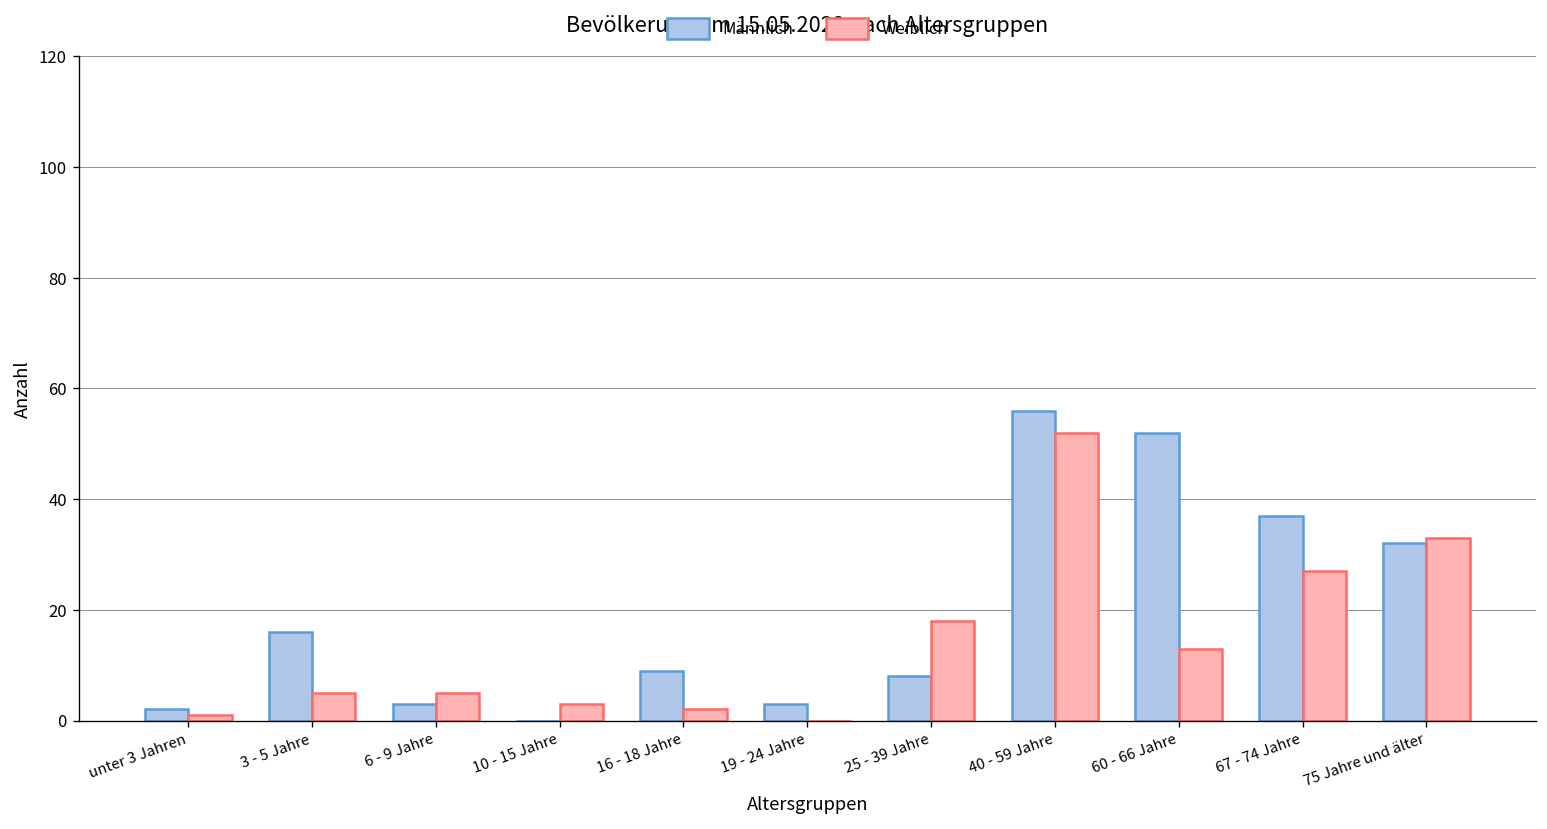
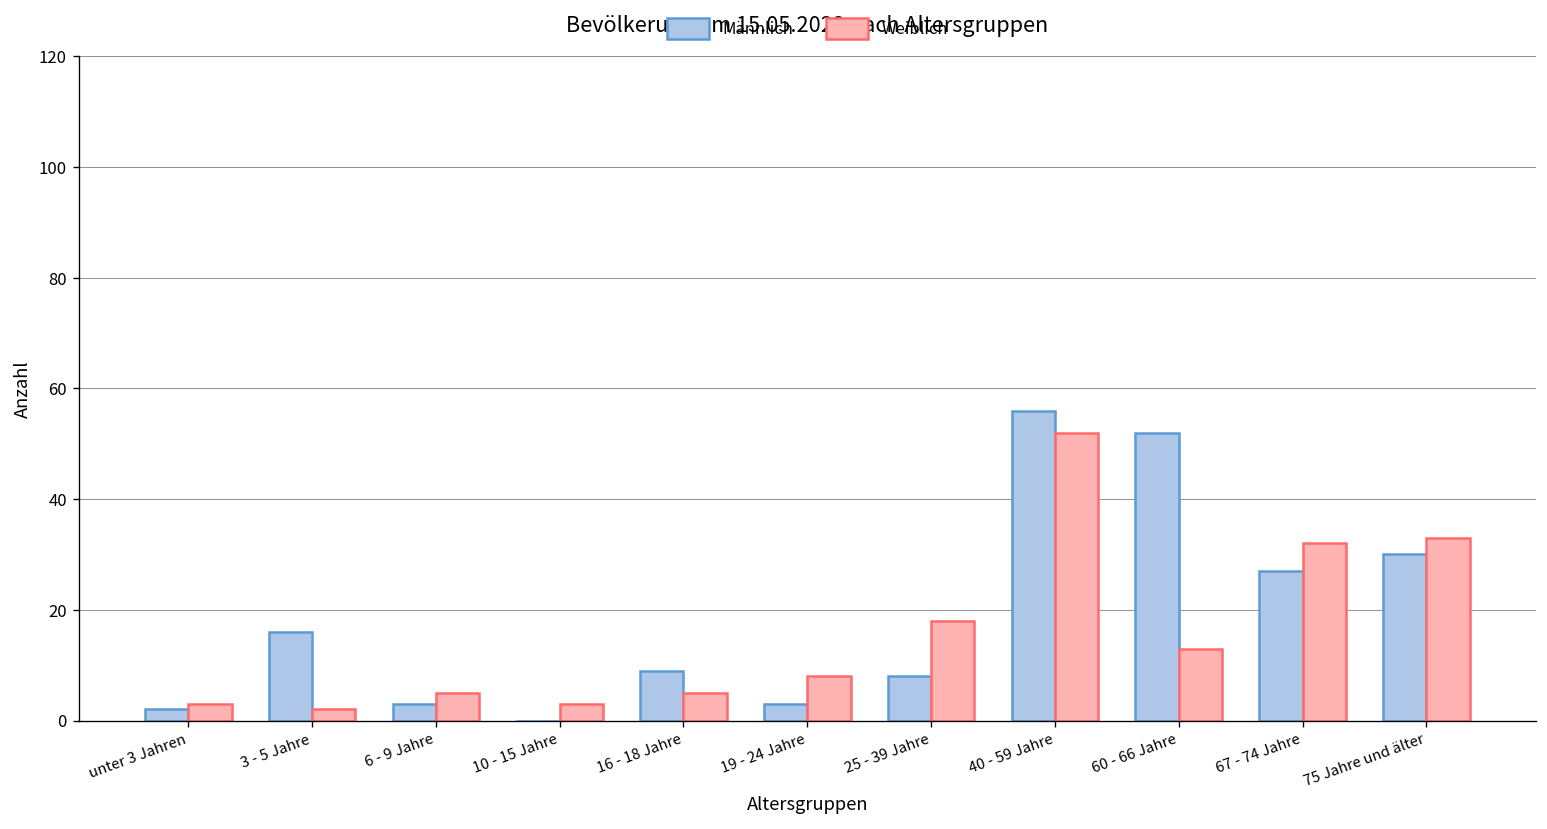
Weiblich, unter 3 Jahren: 1 -> 3
Weiblich, 3 - 5 Jahre: 5 -> 2
Weiblich, 16 - 18 Jahre: 2 -> 5
Weiblich, 19 - 24 Jahre: 0 -> 8
Männlich, 67 - 74 Jahre: 37 -> 27
Weiblich, 67 - 74 Jahre: 27 -> 32
Männlich, 75 Jahre und älter: 32 -> 30
